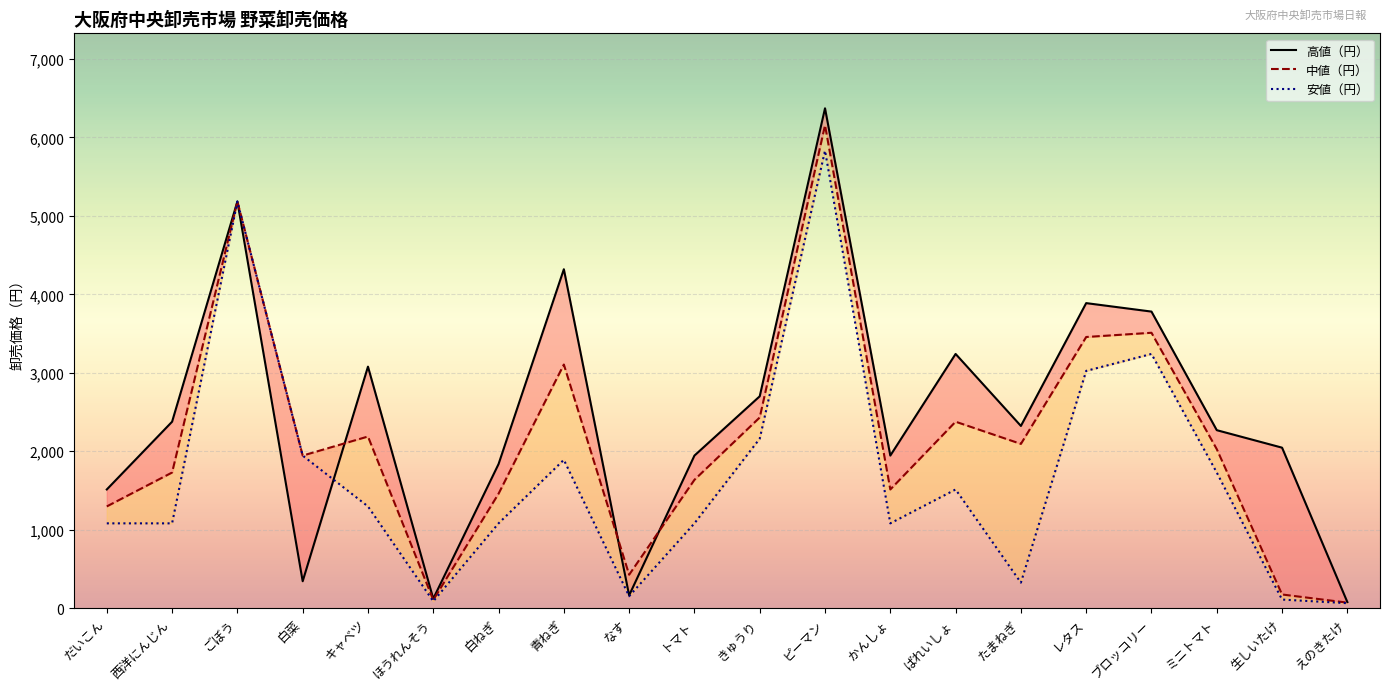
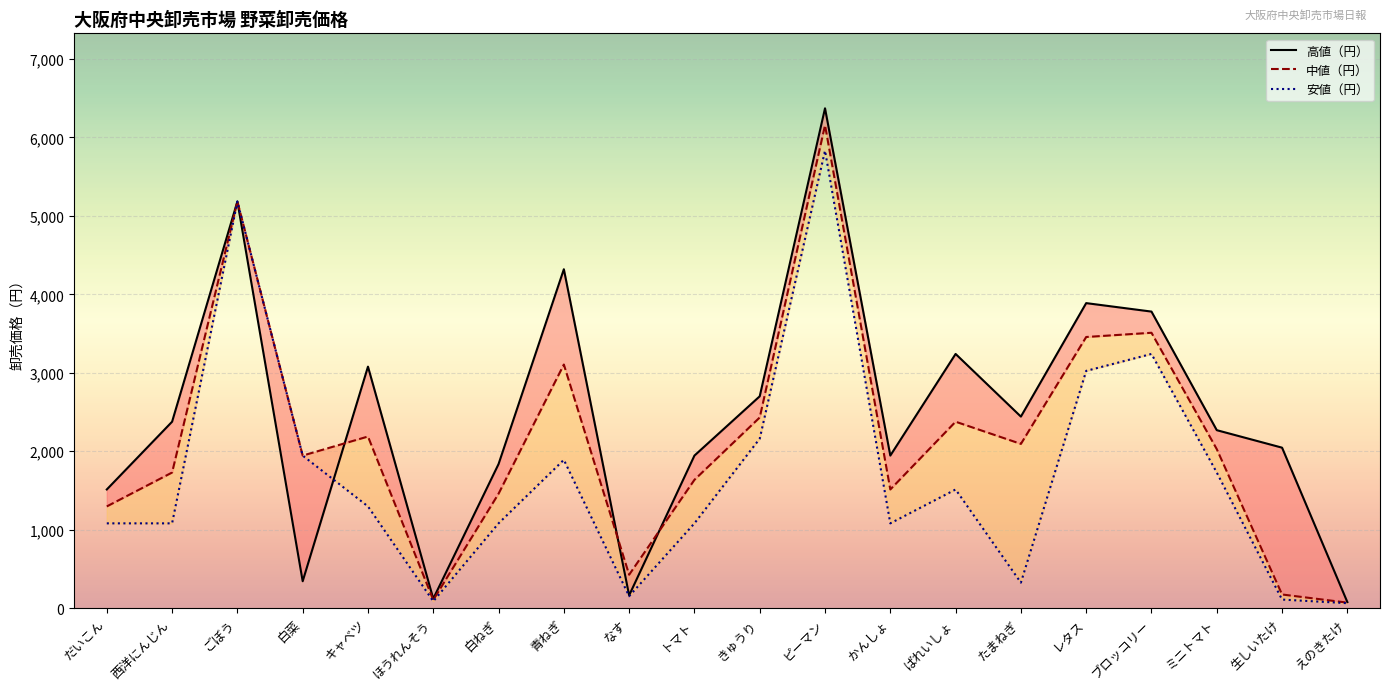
高値（円）, たまねぎ: 2,300 -> 2,400
